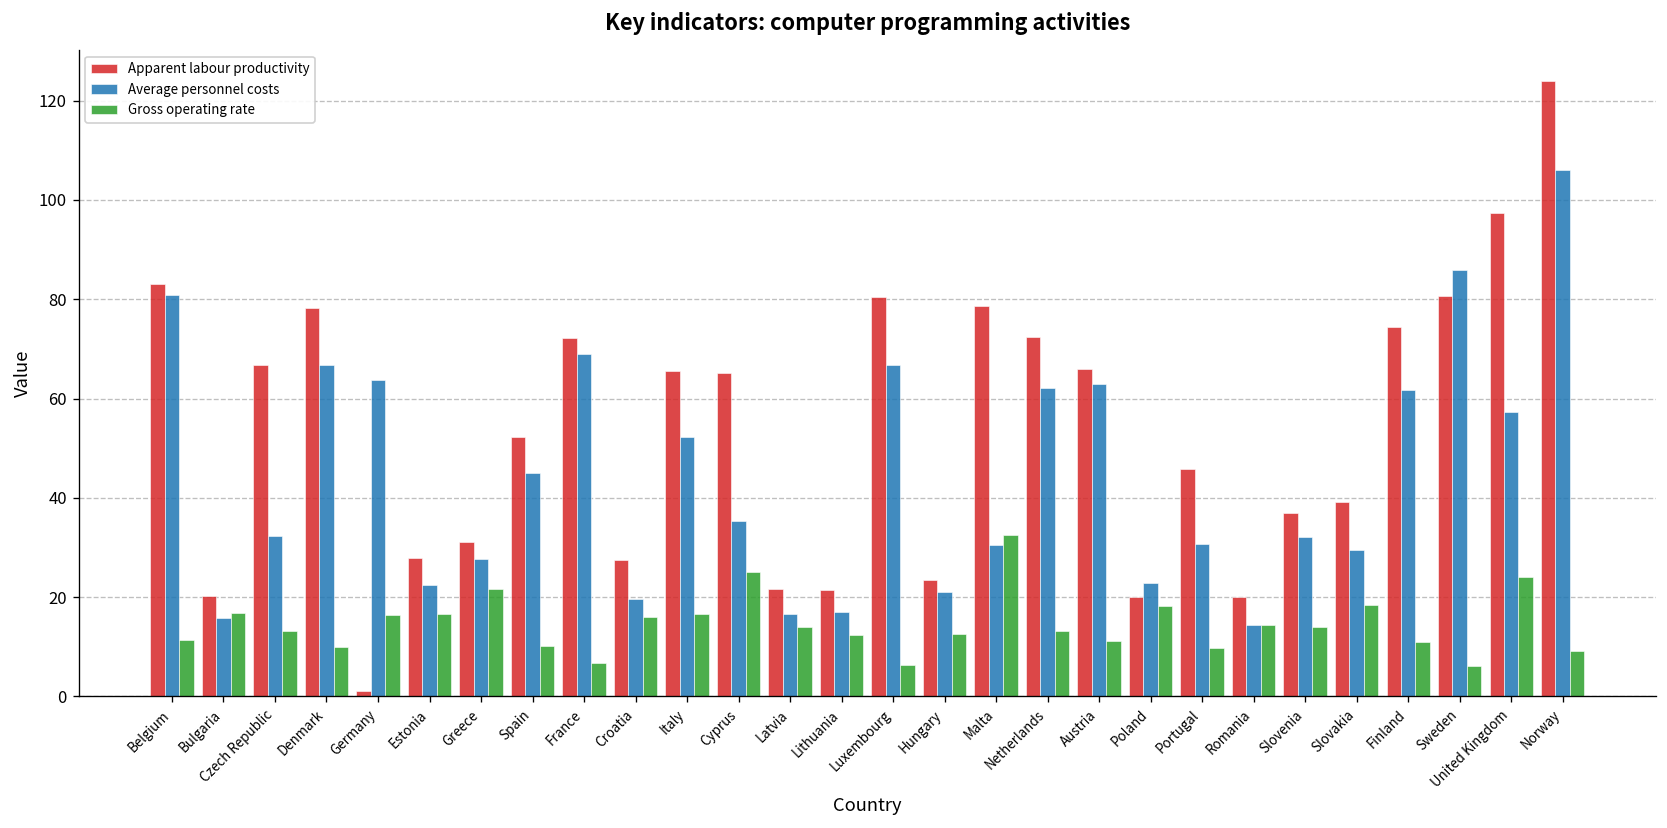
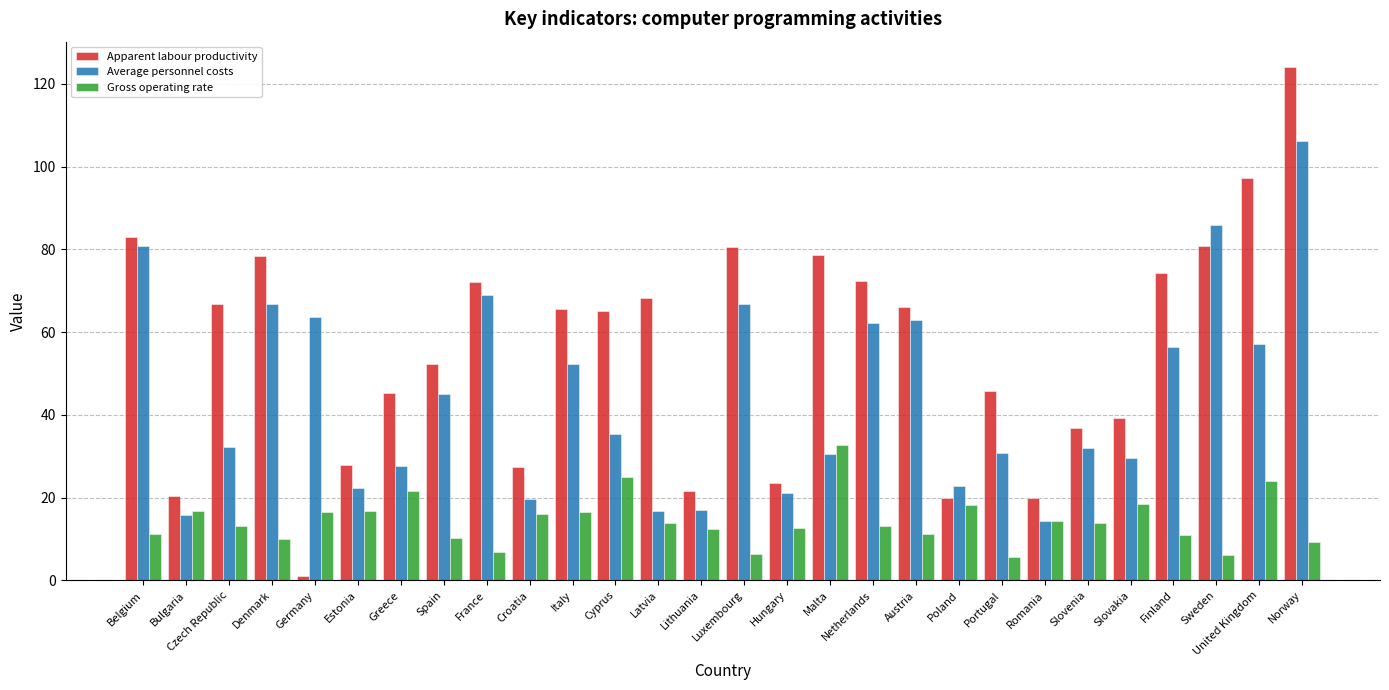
Apparent labour productivity, Greece: 31 -> 45
Apparent labour productivity, Latvia: 22 -> 68
Gross operating rate, Portugal: 10 -> 6
Average personnel costs, Finland: 62 -> 56
